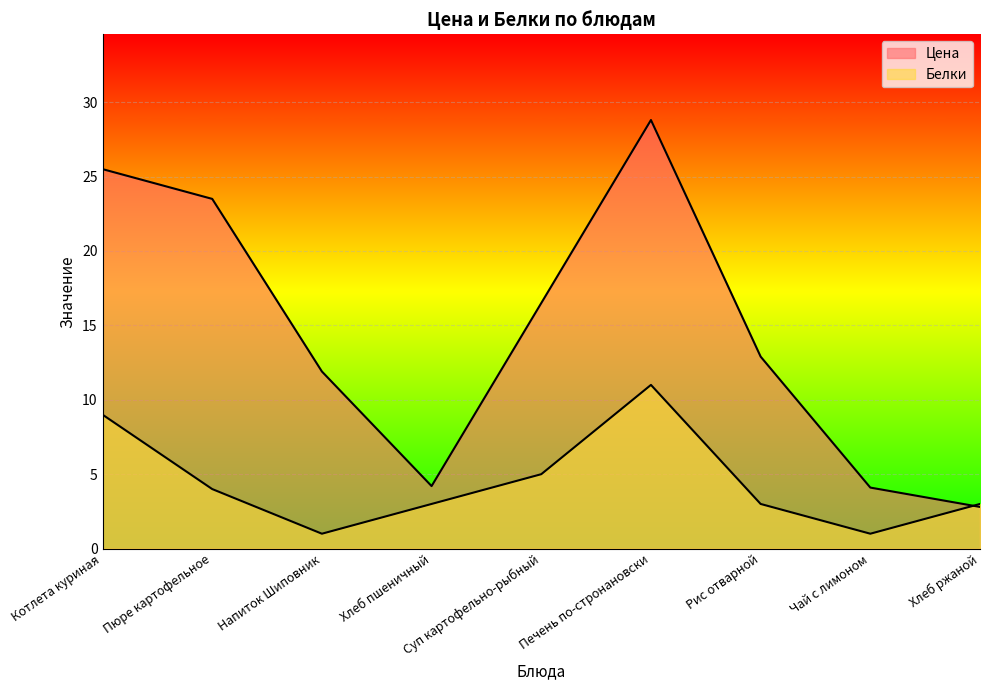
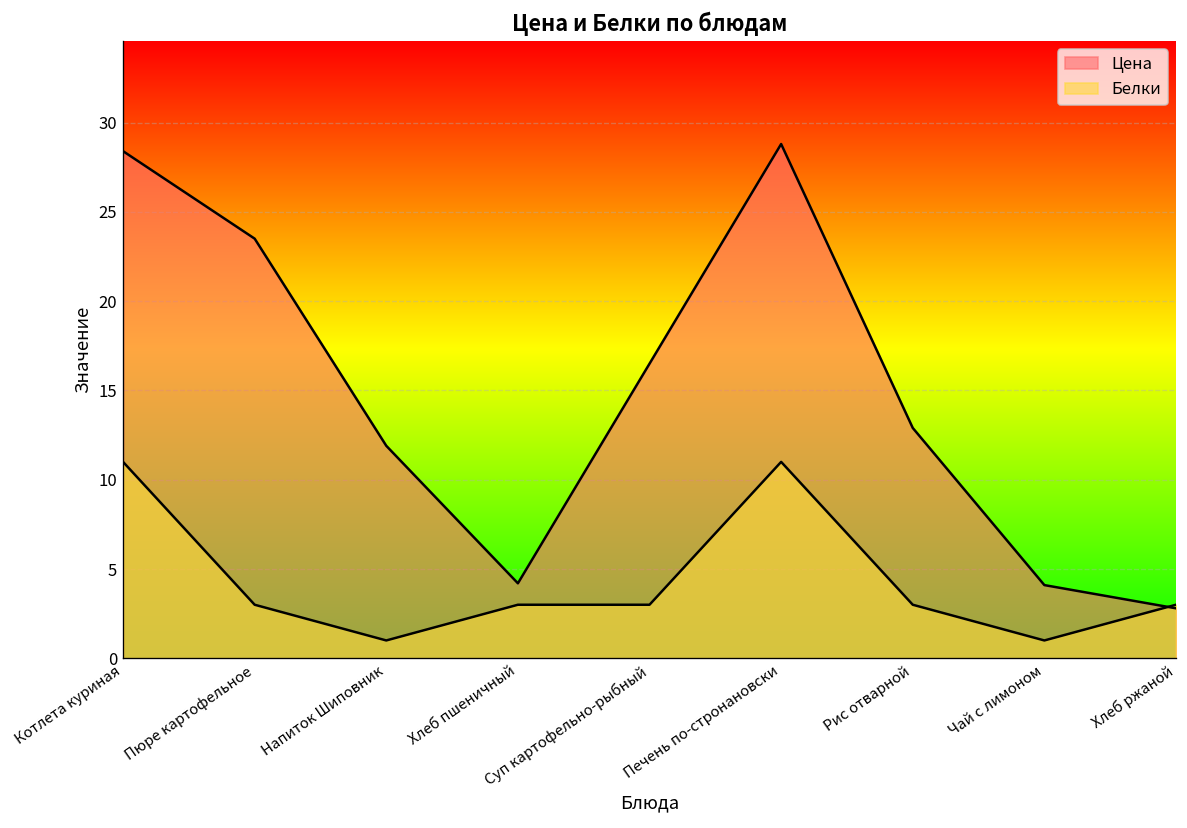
Цена, Котлета куриная: 25.5 -> 28.4
Белки, Котлета куриная: 9 -> 11
Белки, Пюре картофельное: 4 -> 3
Белки, Суп картофельно-рыбный: 5 -> 3
